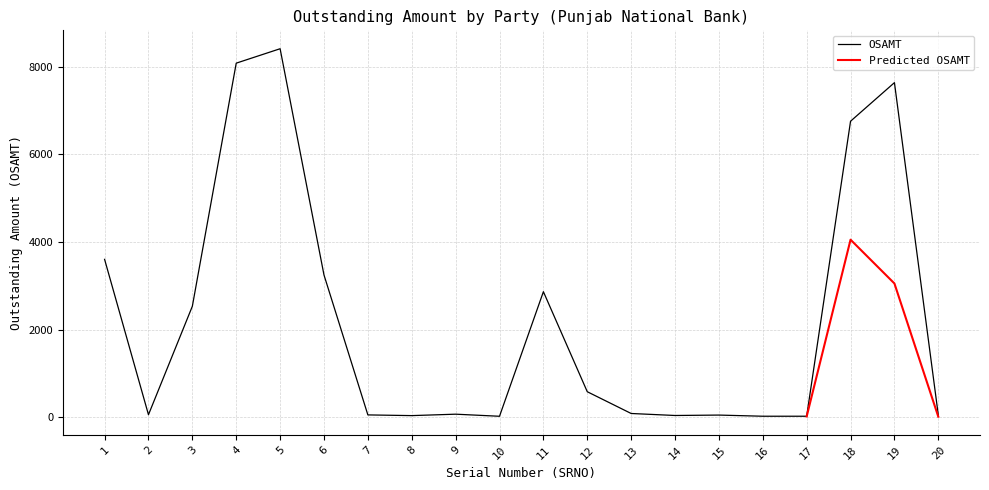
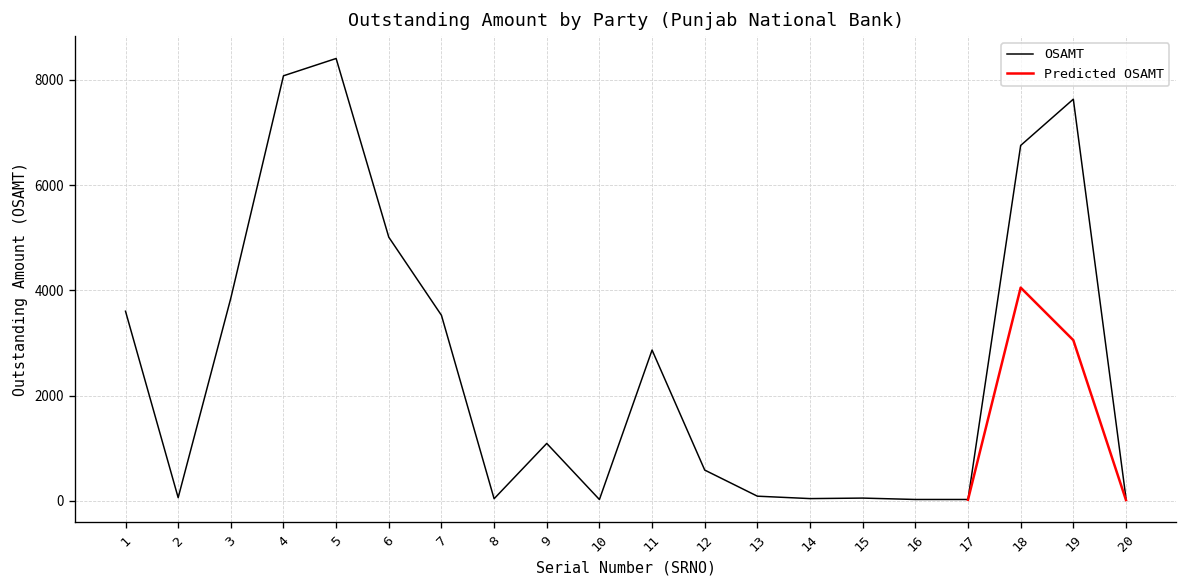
OSAMT, 3: 2500 -> 3900
OSAMT, 6: 3200 -> 5000
OSAMT, 7: 100 -> 3500
OSAMT, 9: 100 -> 1100
